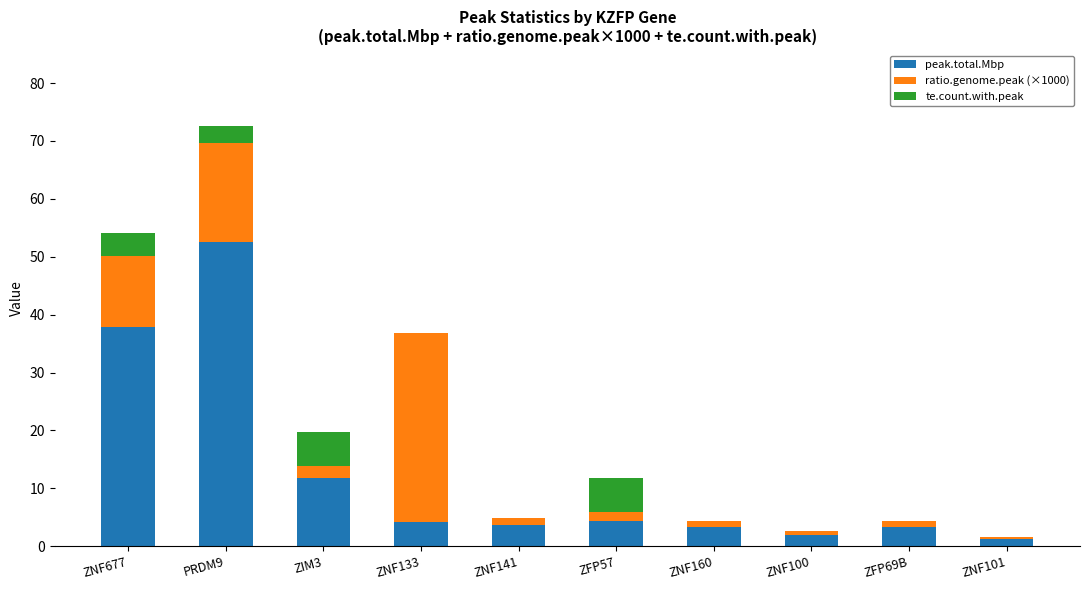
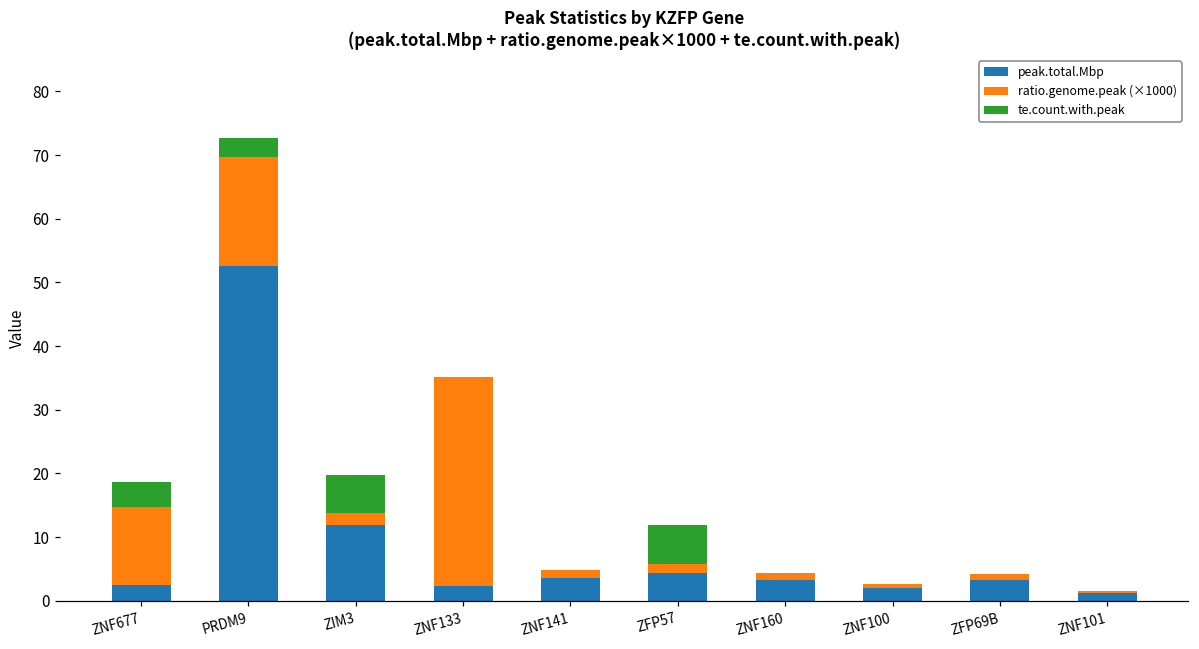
peak.total.Mbp, ZNF677: 38 -> 2
peak.total.Mbp, ZNF133: 4 -> 2
